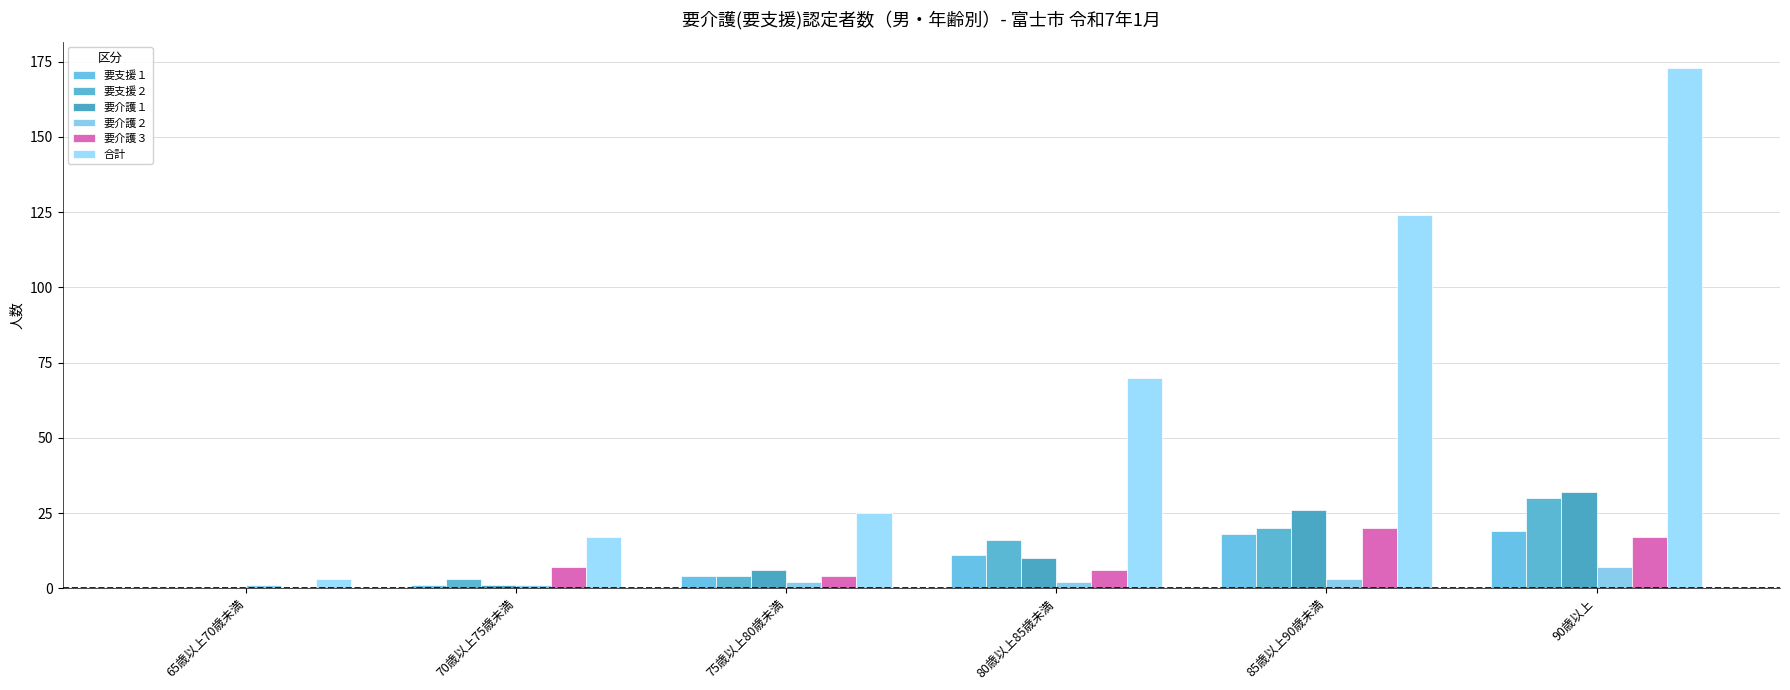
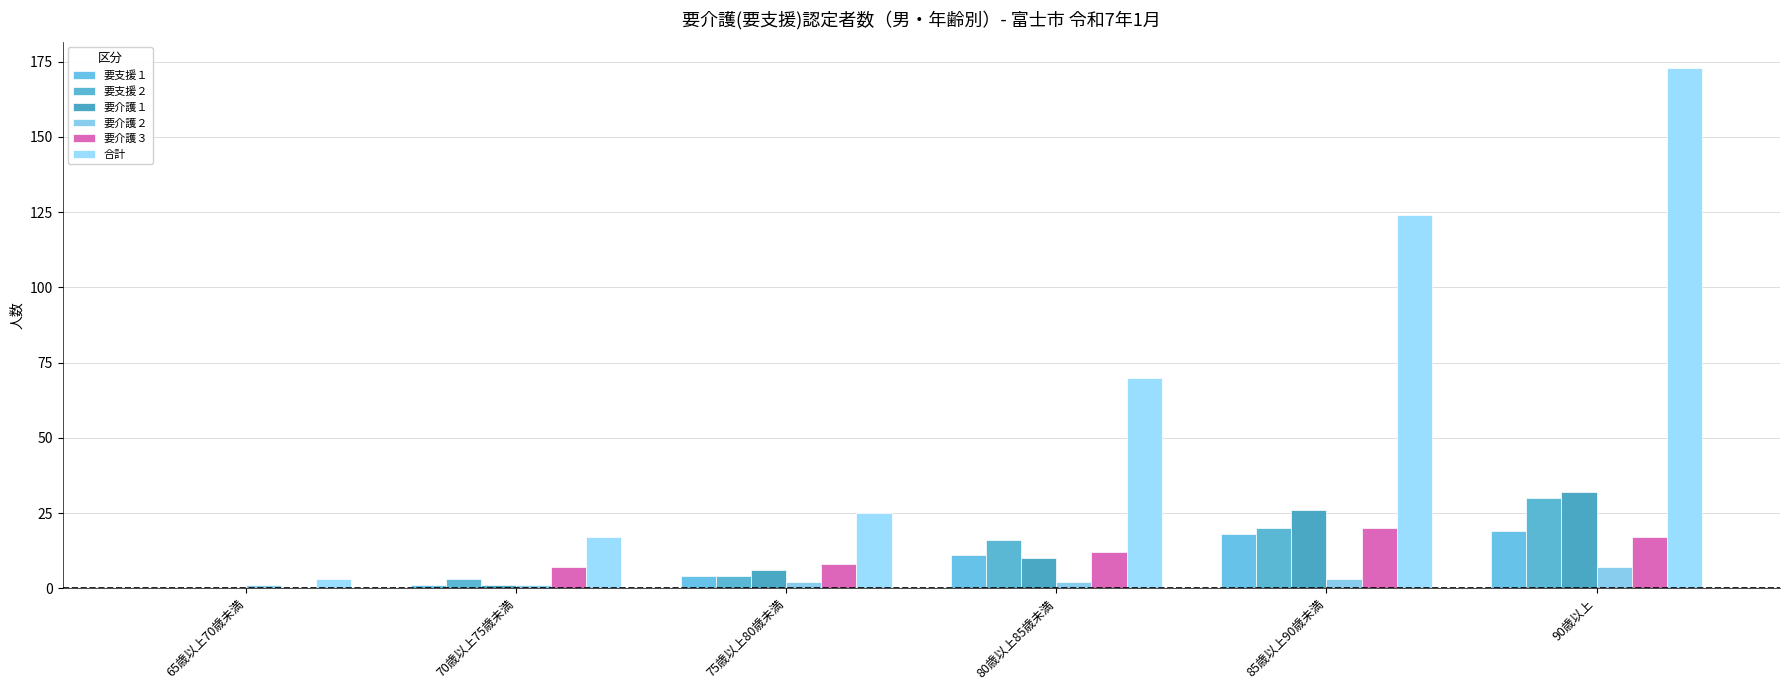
要介護３, 75歳以上80歳未満: 4 -> 8
要介護３, 80歳以上85歳未満: 6 -> 12
